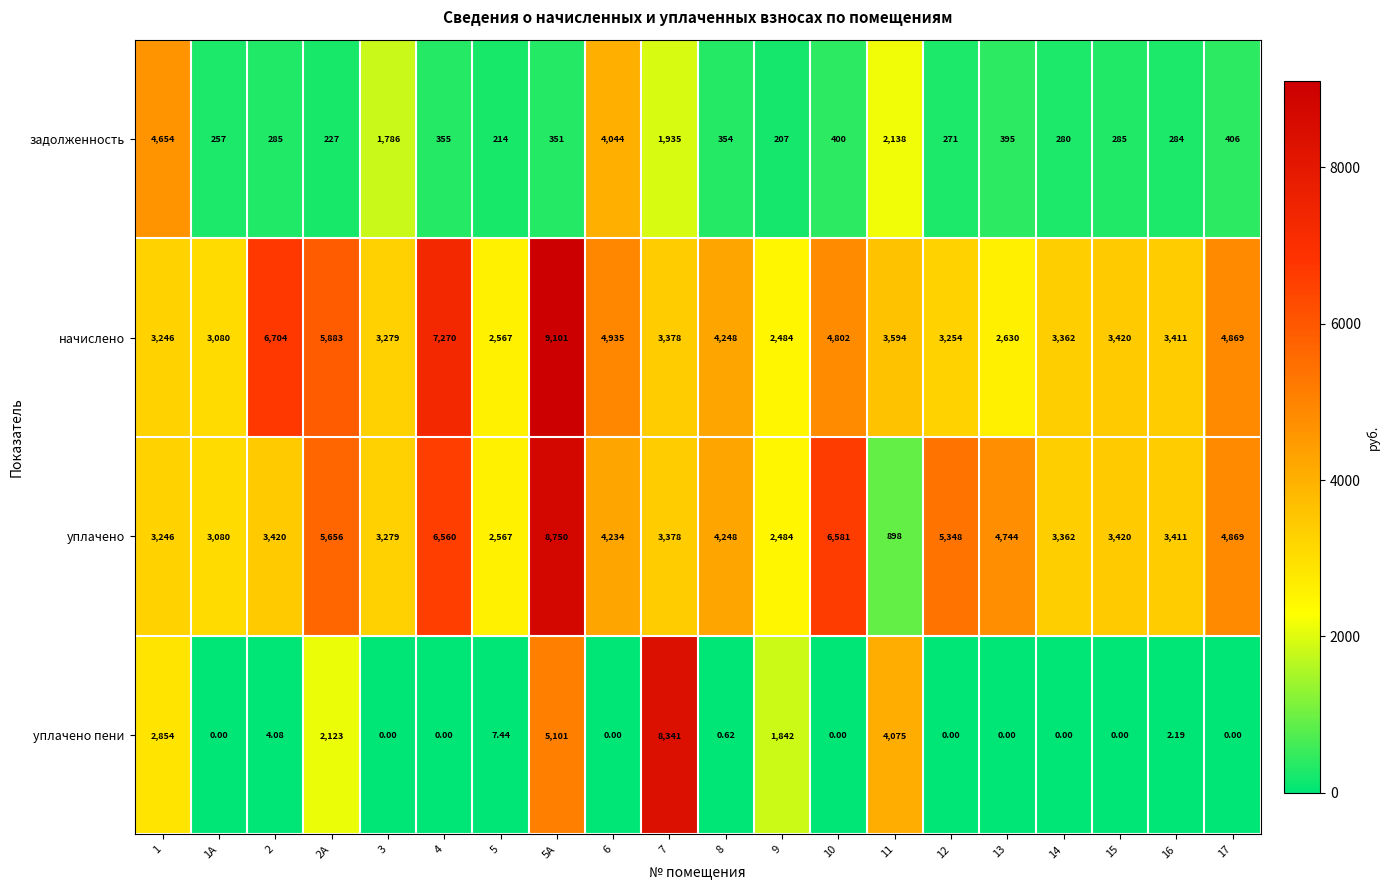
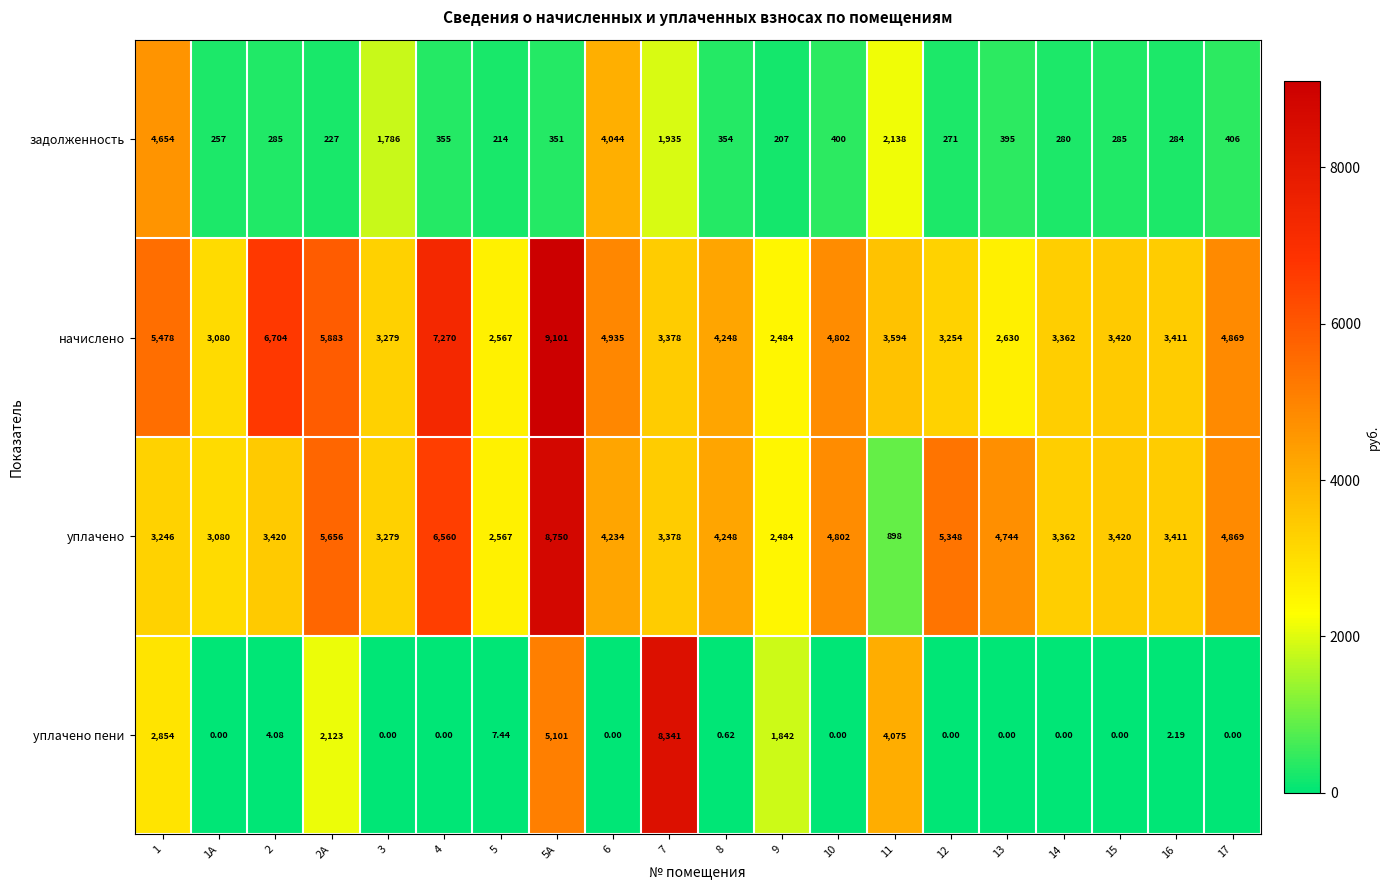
начислено, 1: 3,246 -> 5,478
уплачено, 10: 6,581 -> 4,802
